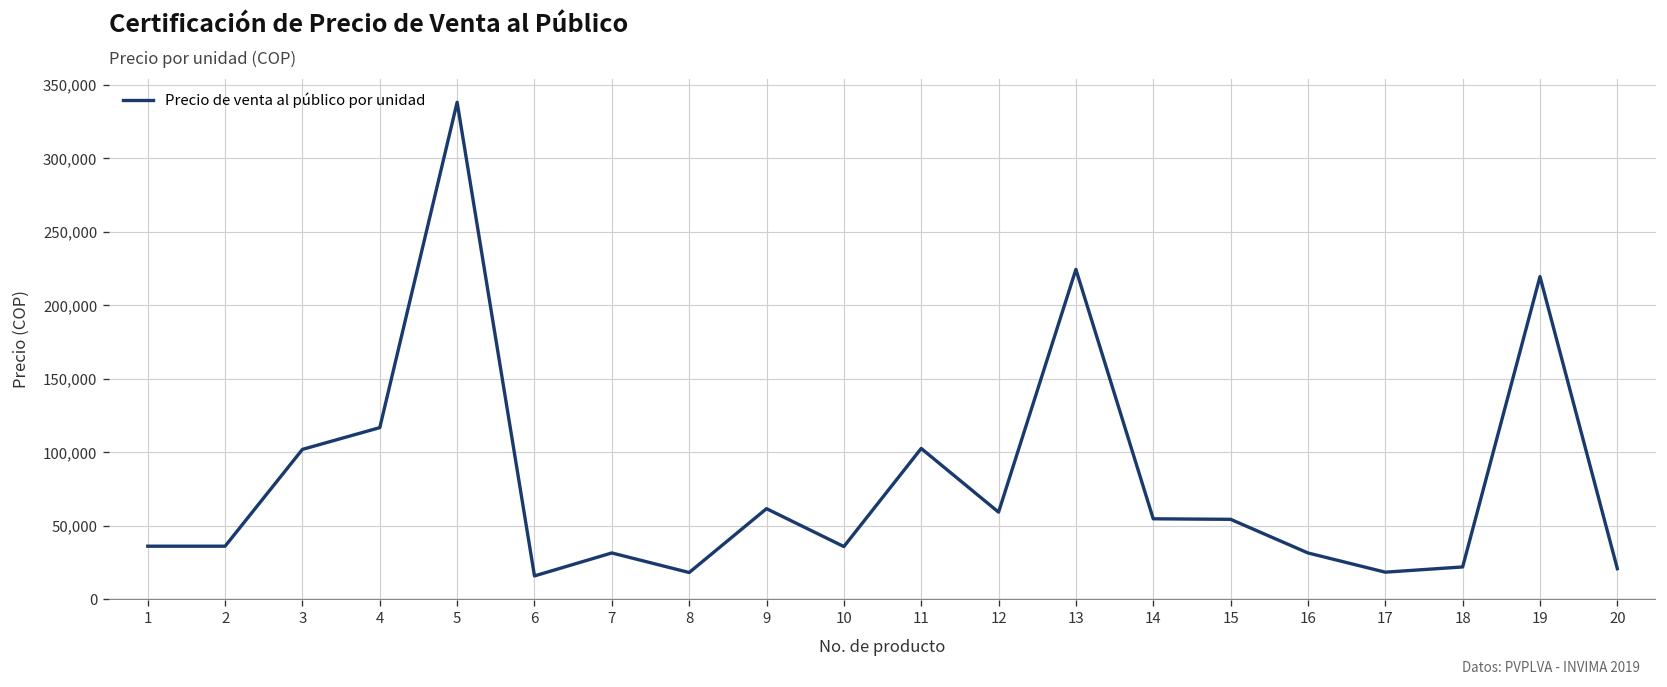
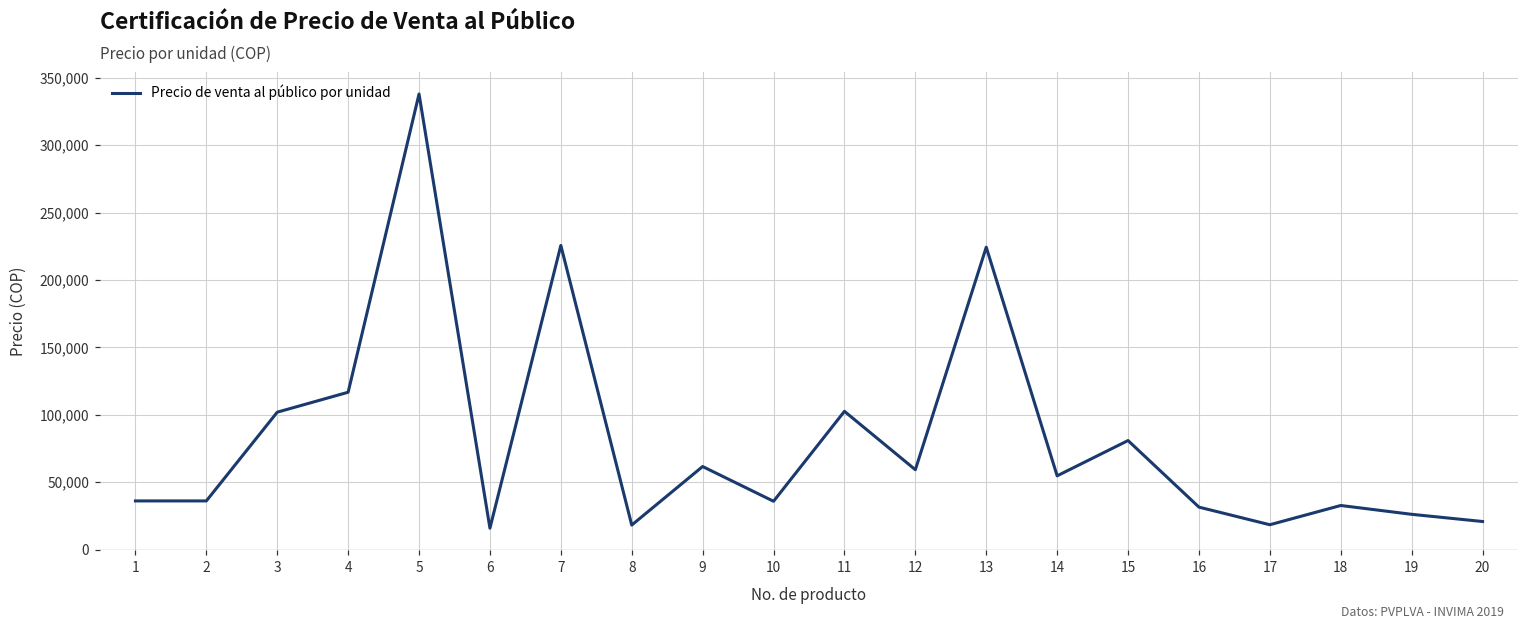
7: 32,000 -> 226,000
15: 54,000 -> 81,000
18: 22,000 -> 33,000
19: 219,000 -> 26,000
